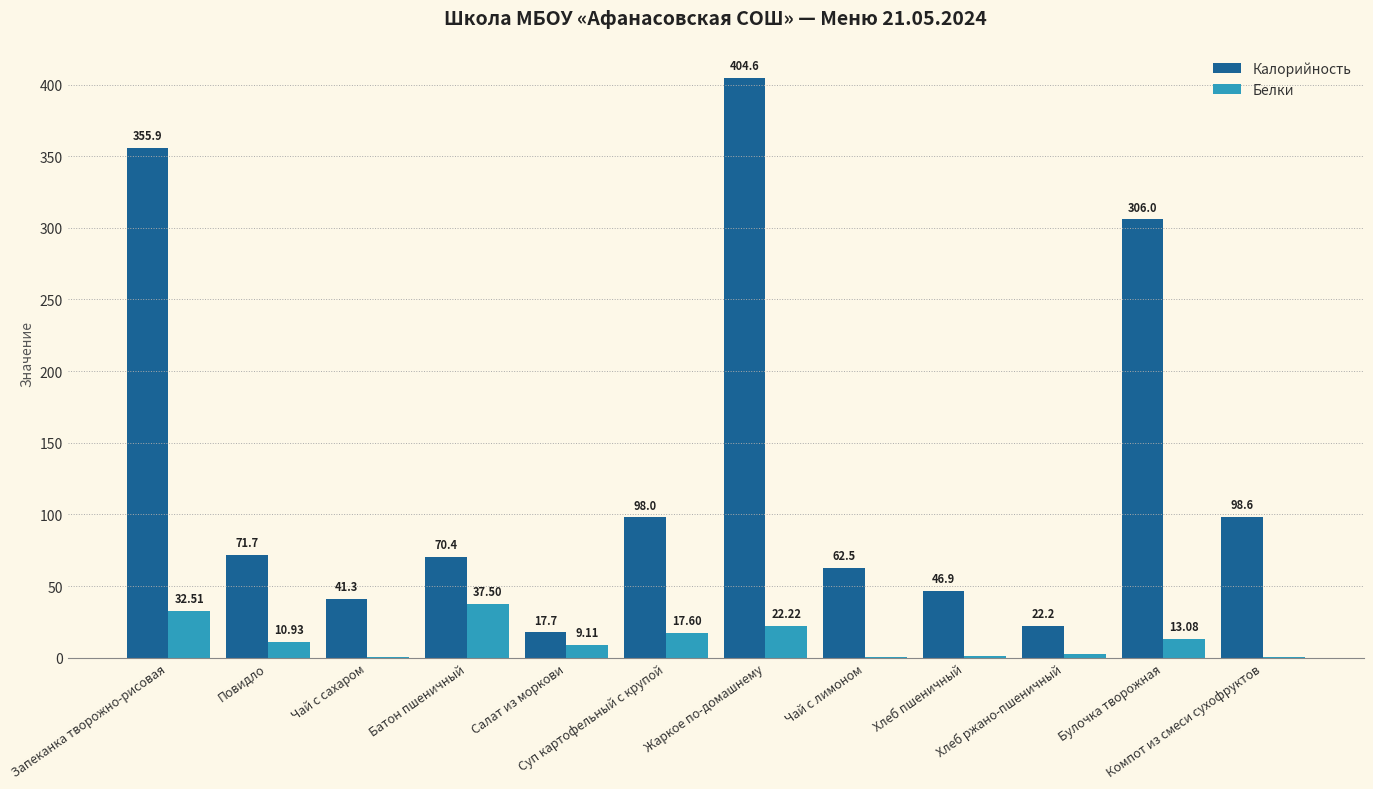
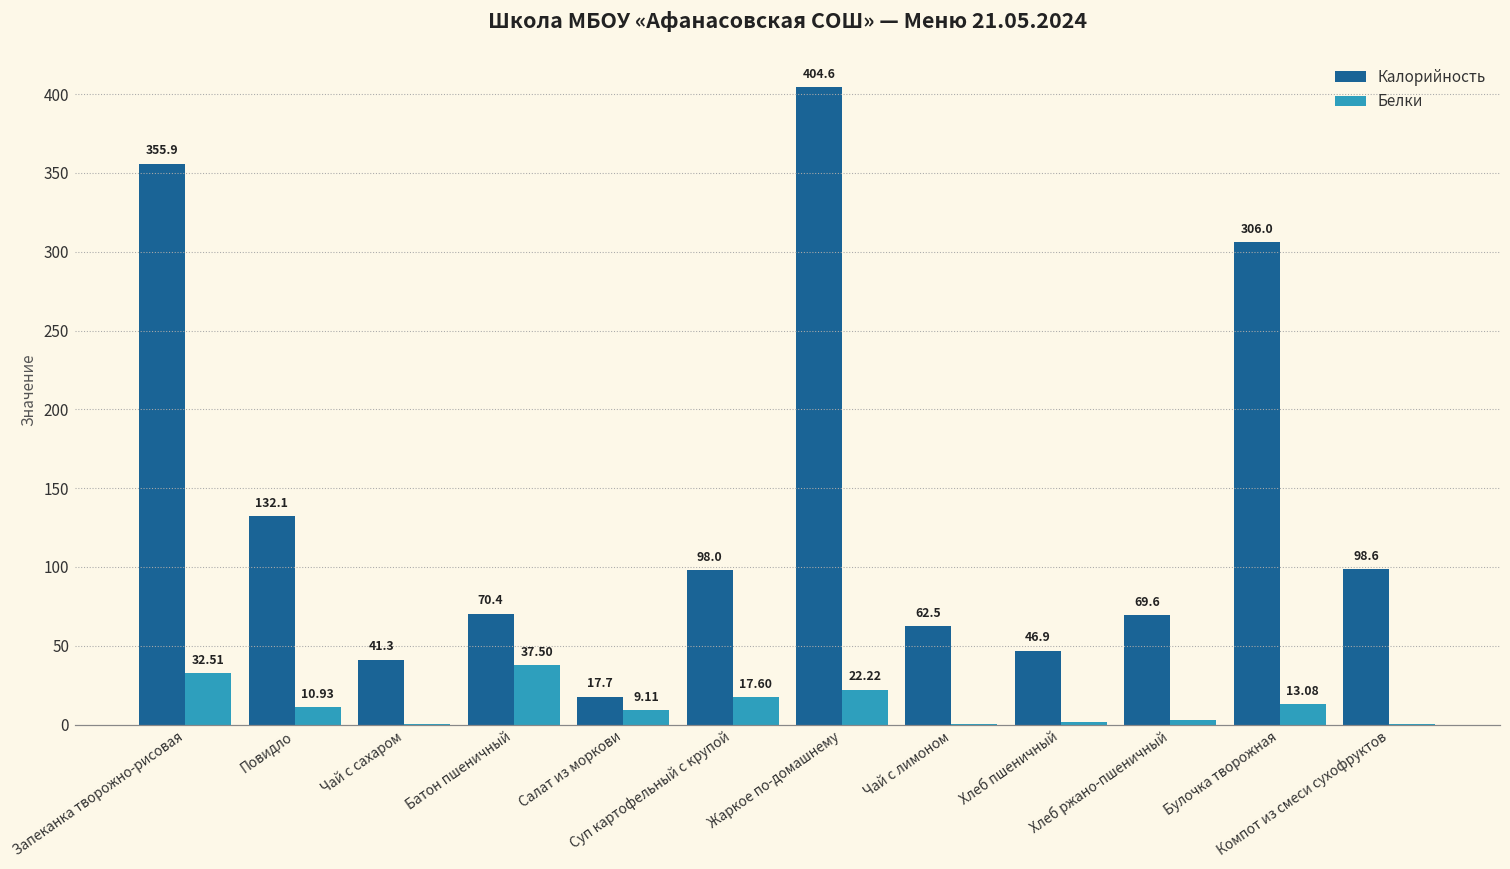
Калорийность, Повидло: 71.7 -> 132.1
Калорийность, Хлеб ржано-пшеничный: 22.2 -> 69.6
